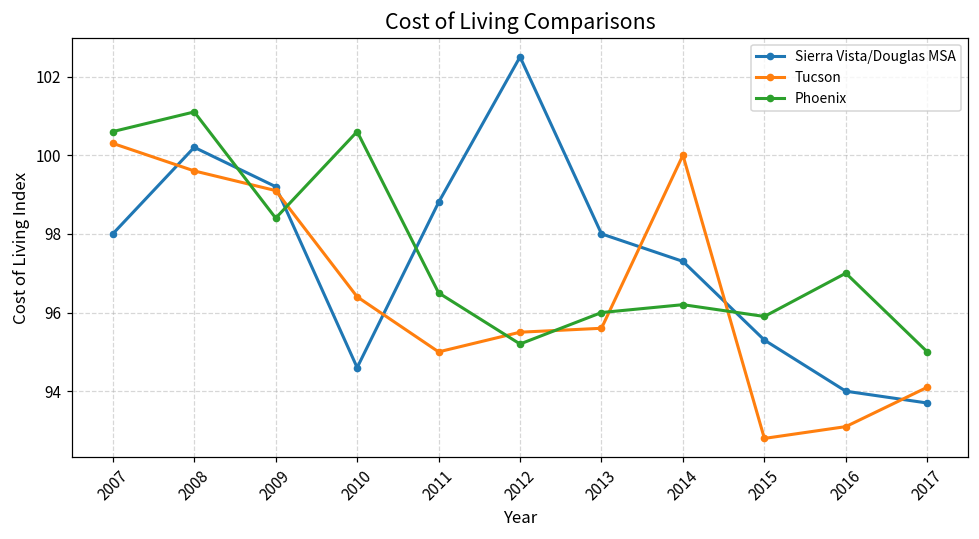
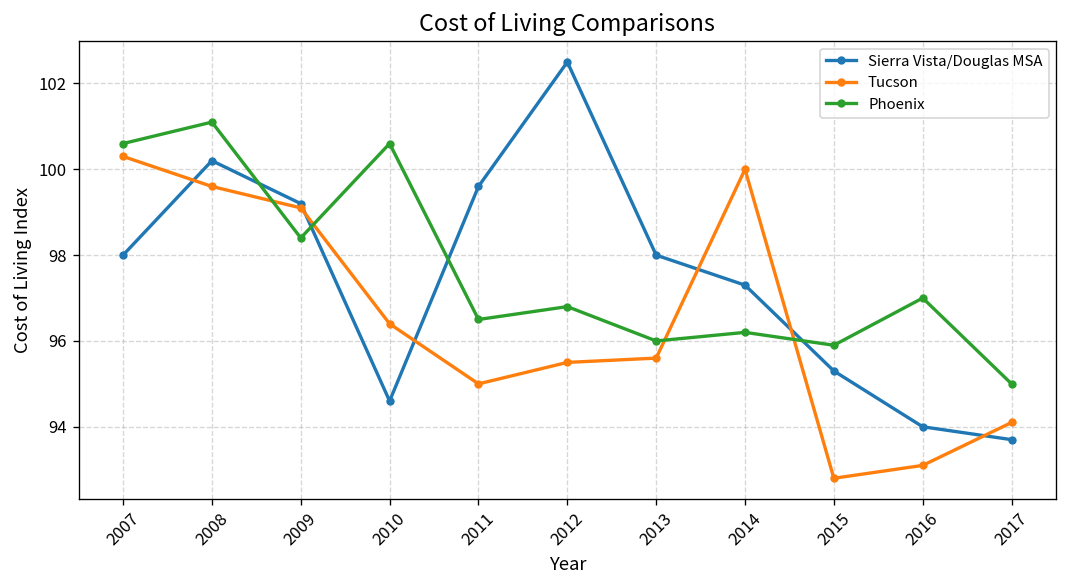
Sierra Vista/Douglas MSA, 2011: 98.8 -> 99.6
Phoenix, 2012: 95.2 -> 96.8
